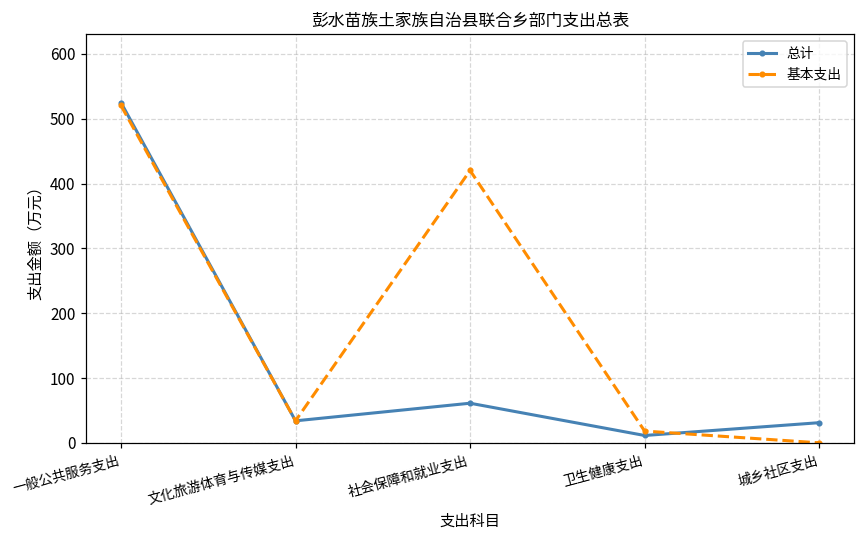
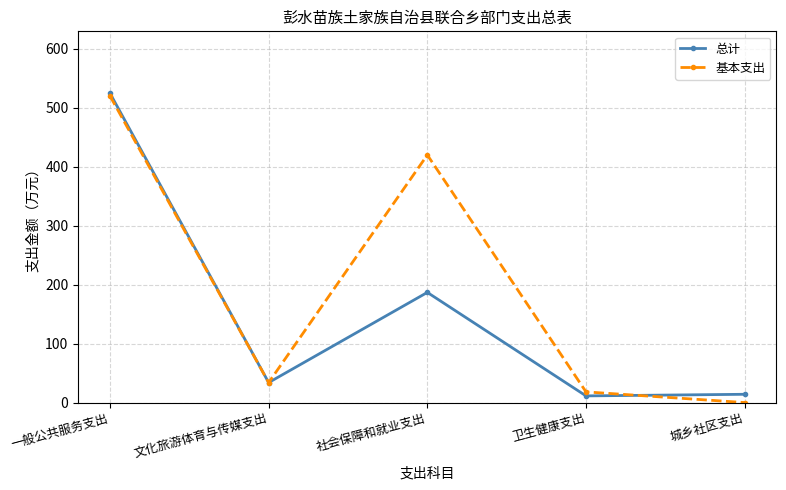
总计, 社会保障和就业支出: 60 -> 190
总计, 城乡社区支出: 30 -> 10
